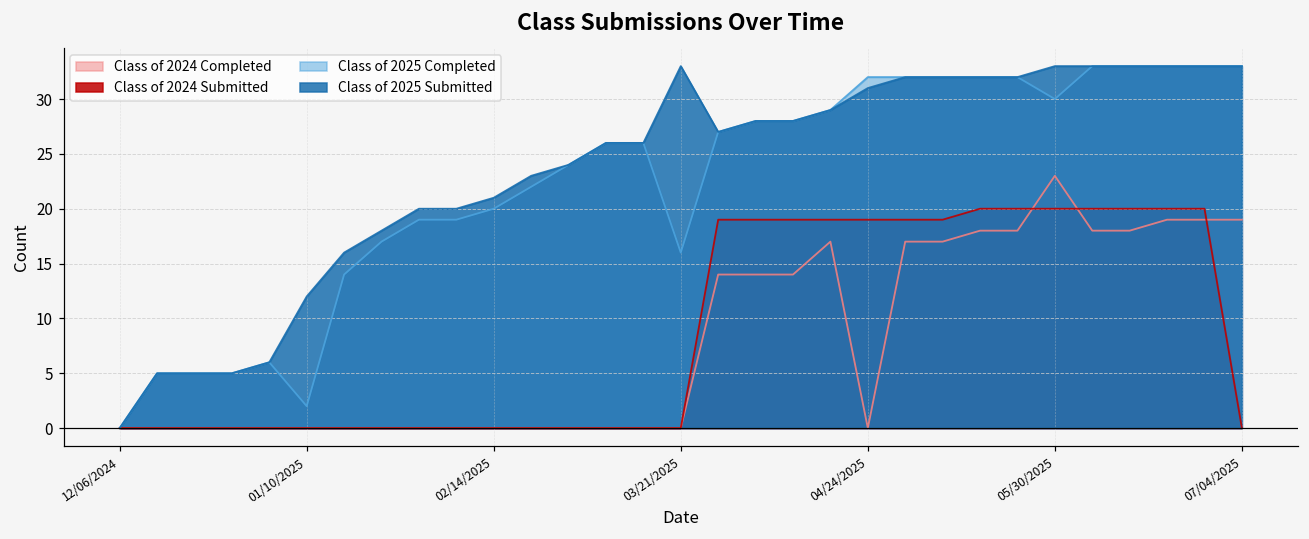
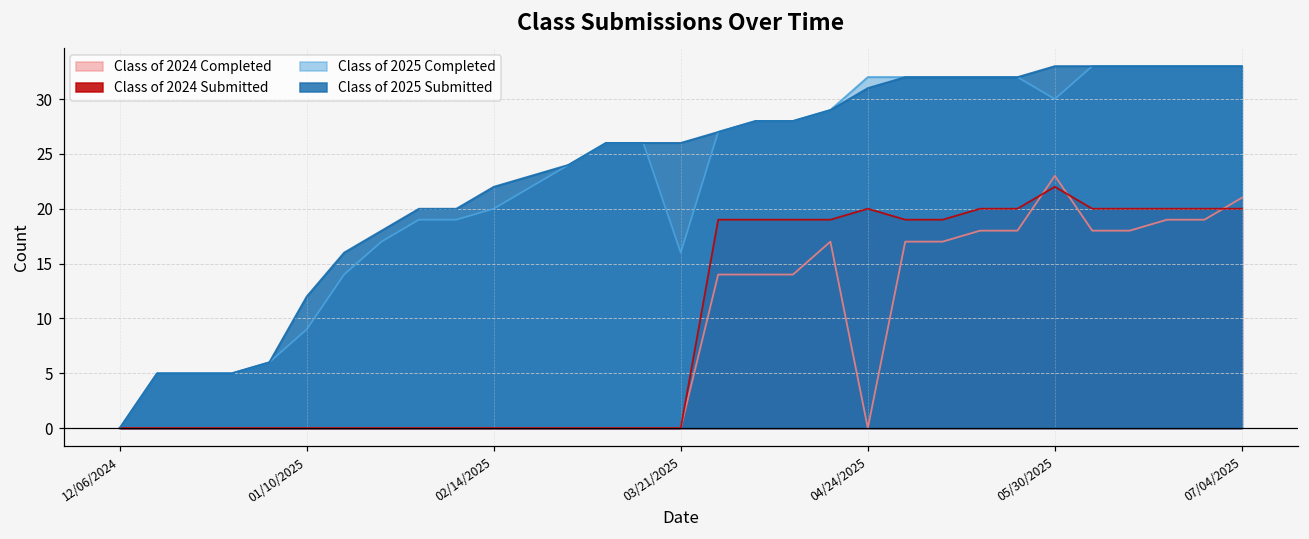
Class of 2025 Completed, 01/10/2025: 2 -> 9
Class of 2025 Submitted, 02/14/2025: 21 -> 22
Class of 2025 Submitted, 03/21/2025: 33 -> 26
Class of 2024 Submitted, 04/24/2025: 19 -> 20
Class of 2024 Submitted, 05/30/2025: 20 -> 22
Class of 2024 Completed, 07/04/2025: 19 -> 21
Class of 2024 Submitted, 07/04/2025: 0 -> 20
